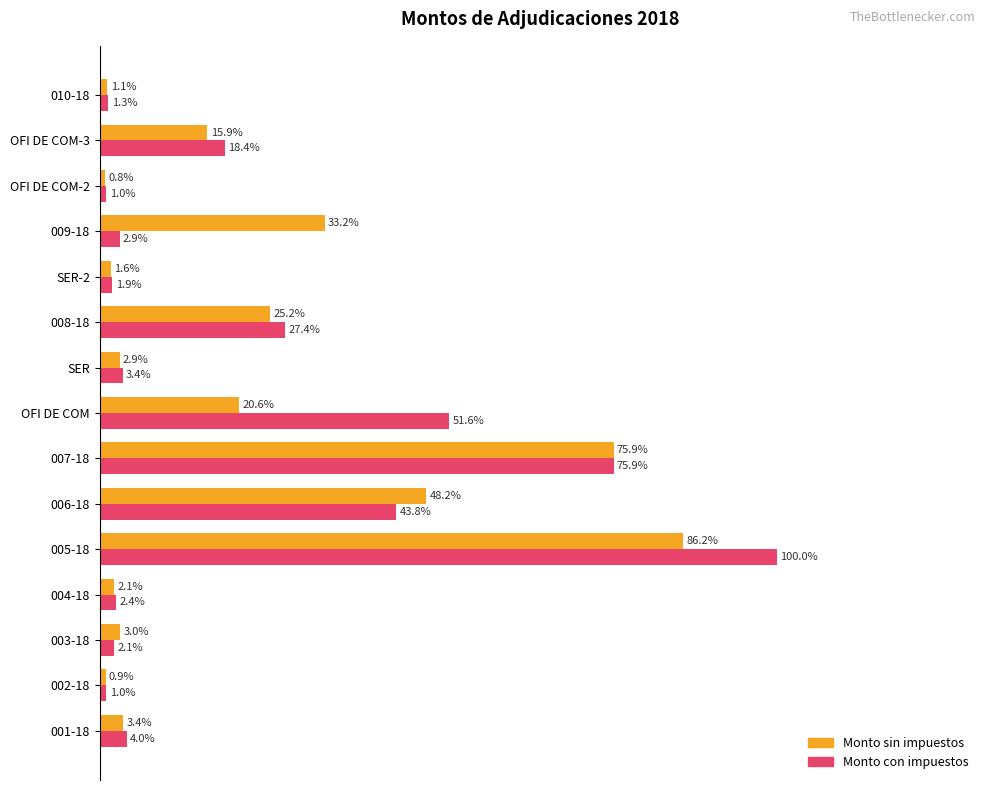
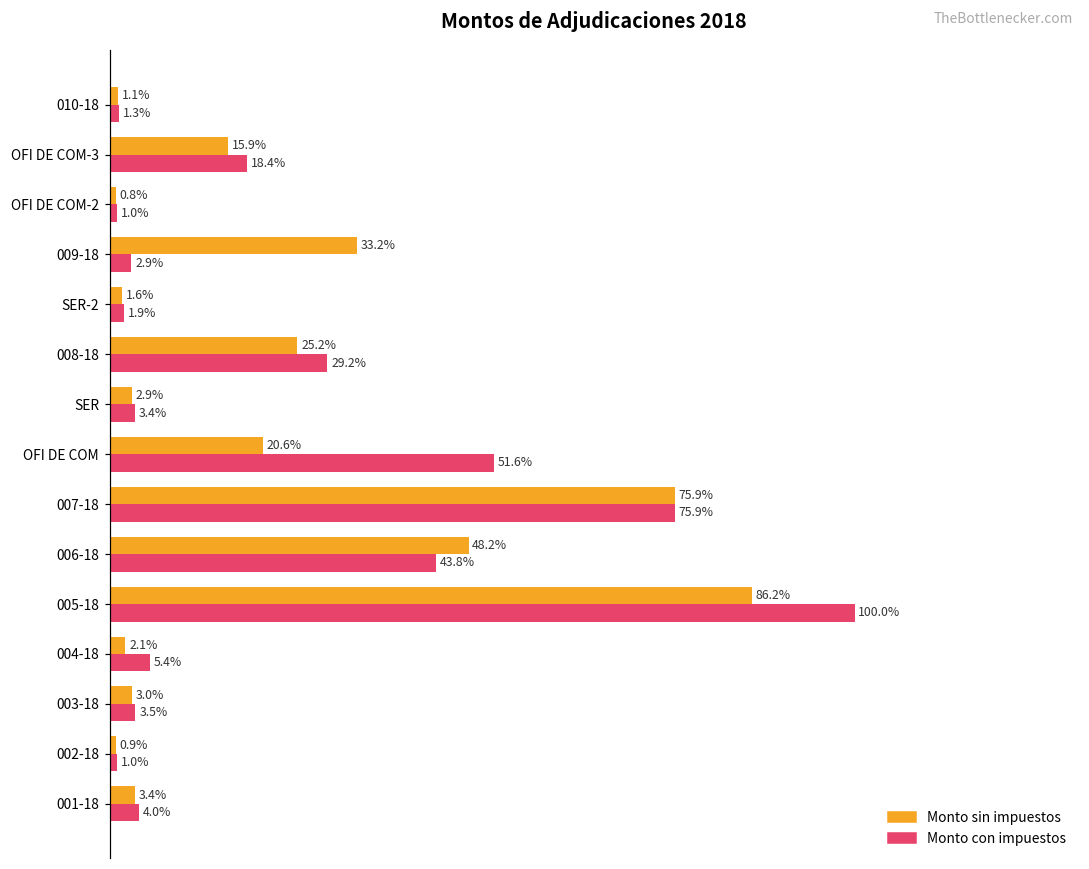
Monto con impuestos, 008-18: 27.4% -> 29.2%
Monto con impuestos, 004-18: 2.4% -> 5.4%
Monto con impuestos, 003-18: 2.1% -> 3.5%
